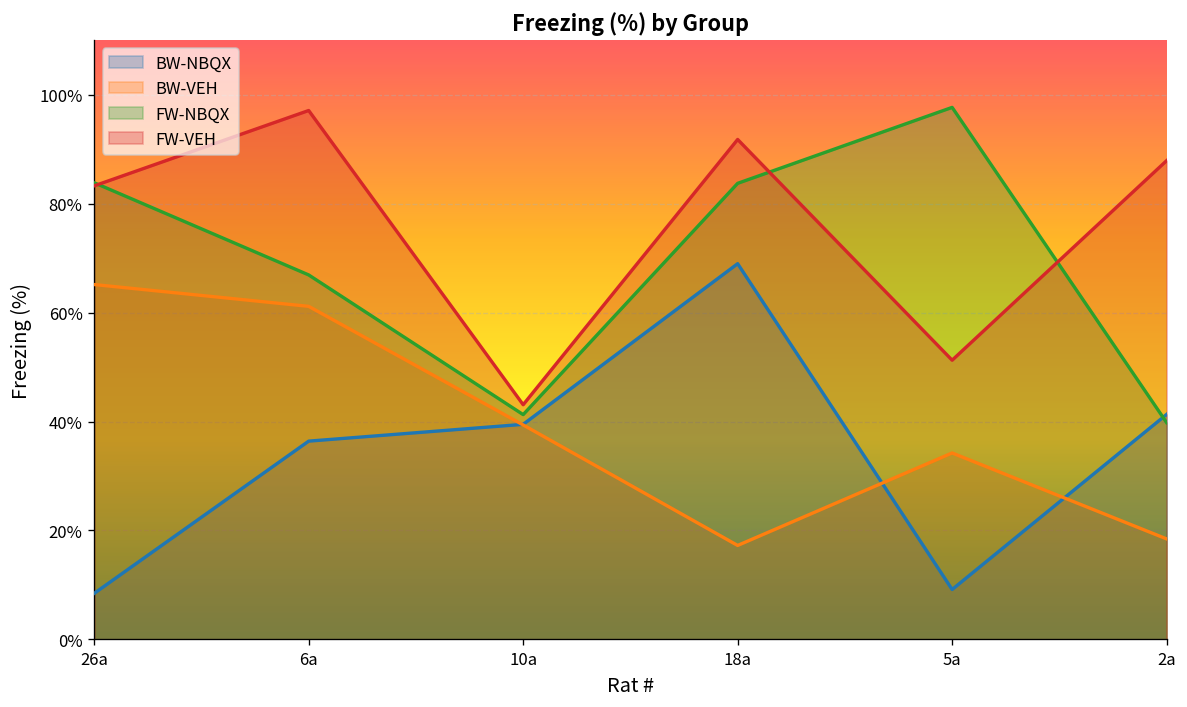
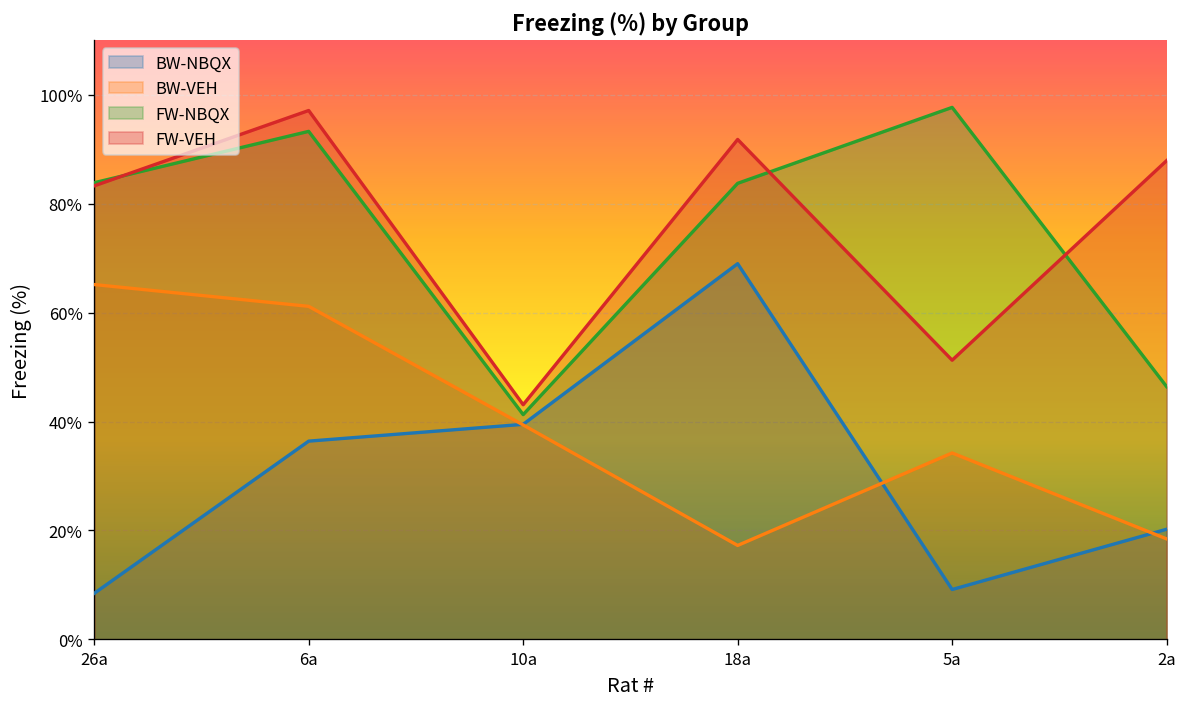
FW-NBQX, 6a: 67% -> 93%
BW-NBQX, 2a: 41% -> 20%
FW-NBQX, 2a: 40% -> 46%
